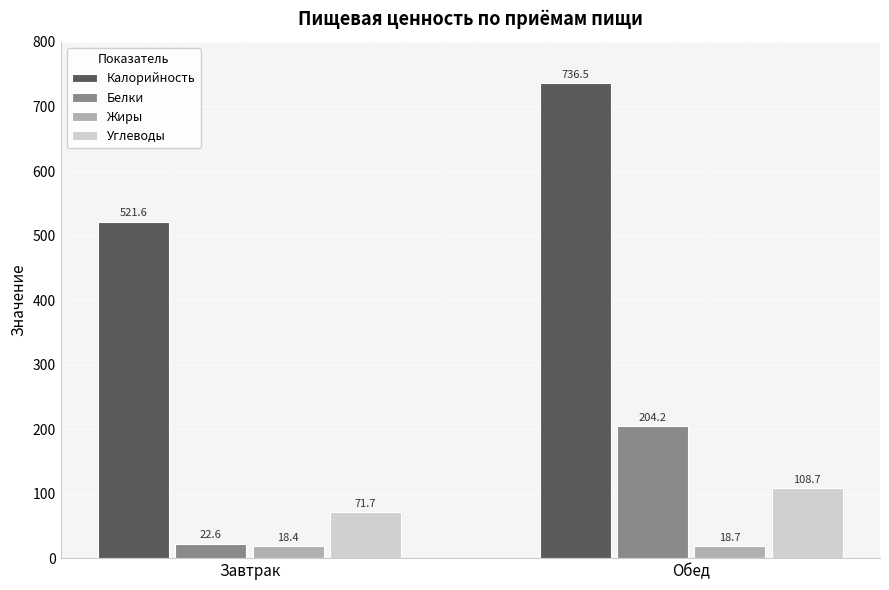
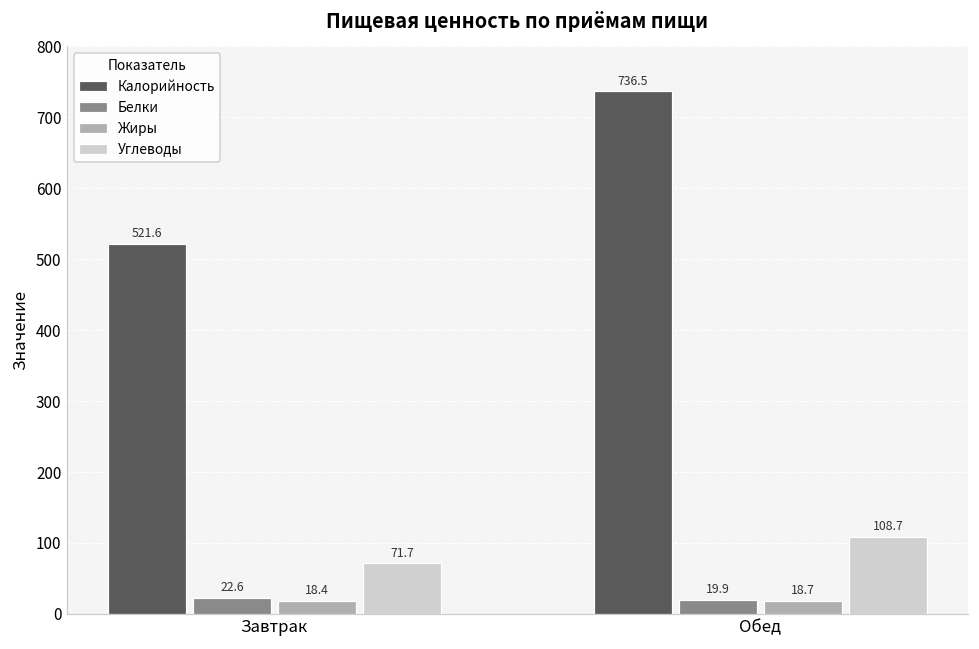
Белки, Обед: 204.2 -> 19.9
